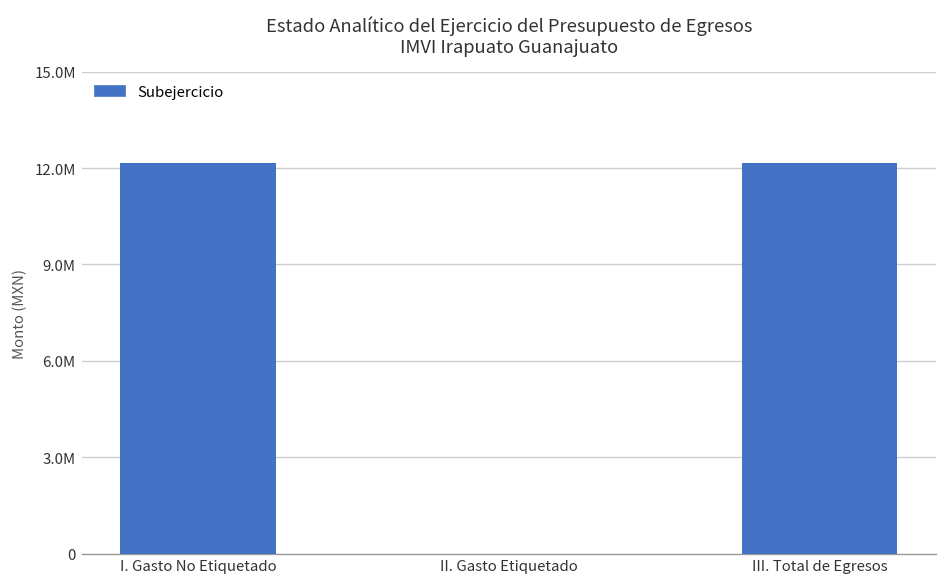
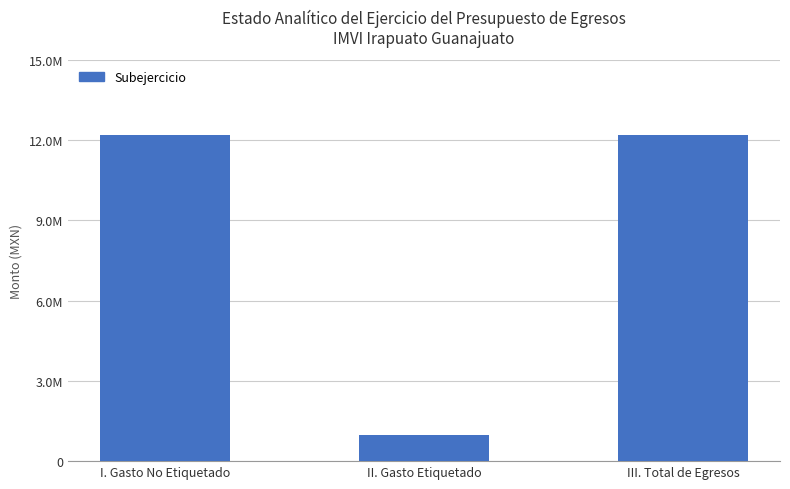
II. Gasto Etiquetado: 0 -> 1000000
